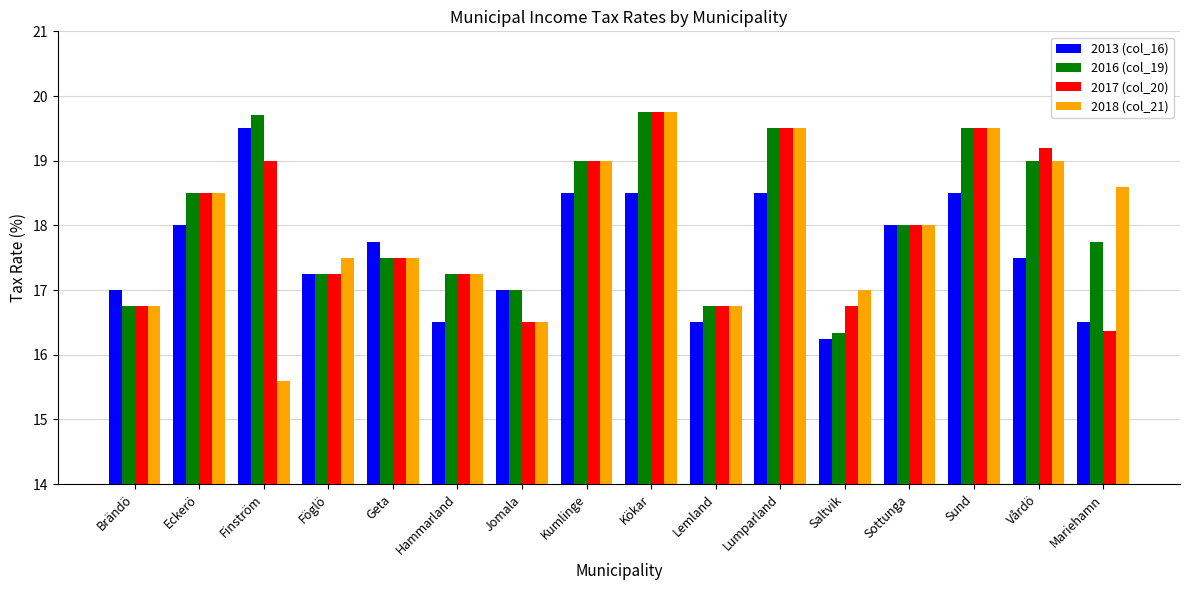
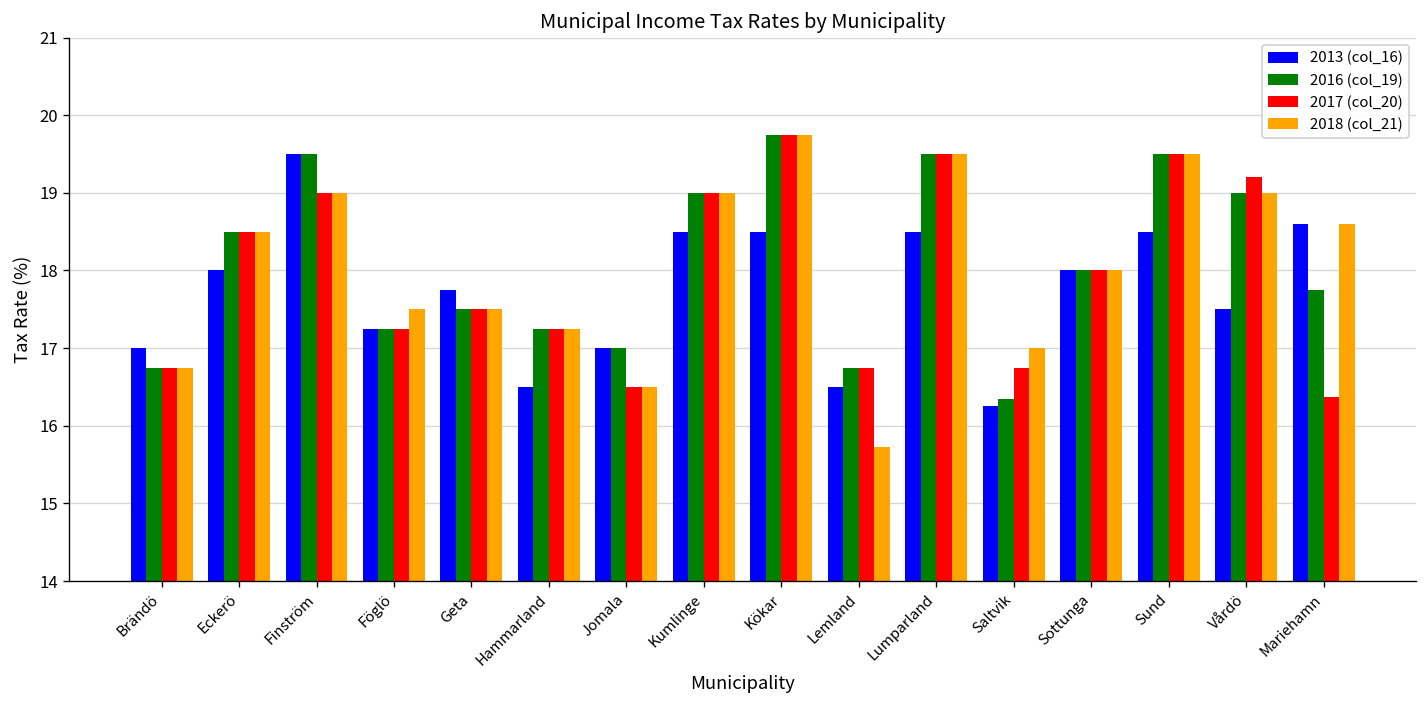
2016 (col_19), Finström: 19.7 -> 19.5
2018 (col_21), Finström: 15.6 -> 19.0
2018 (col_21), Lemland: 16.8 -> 15.7
2013 (col_16), Mariehamn: 16.5 -> 18.6
